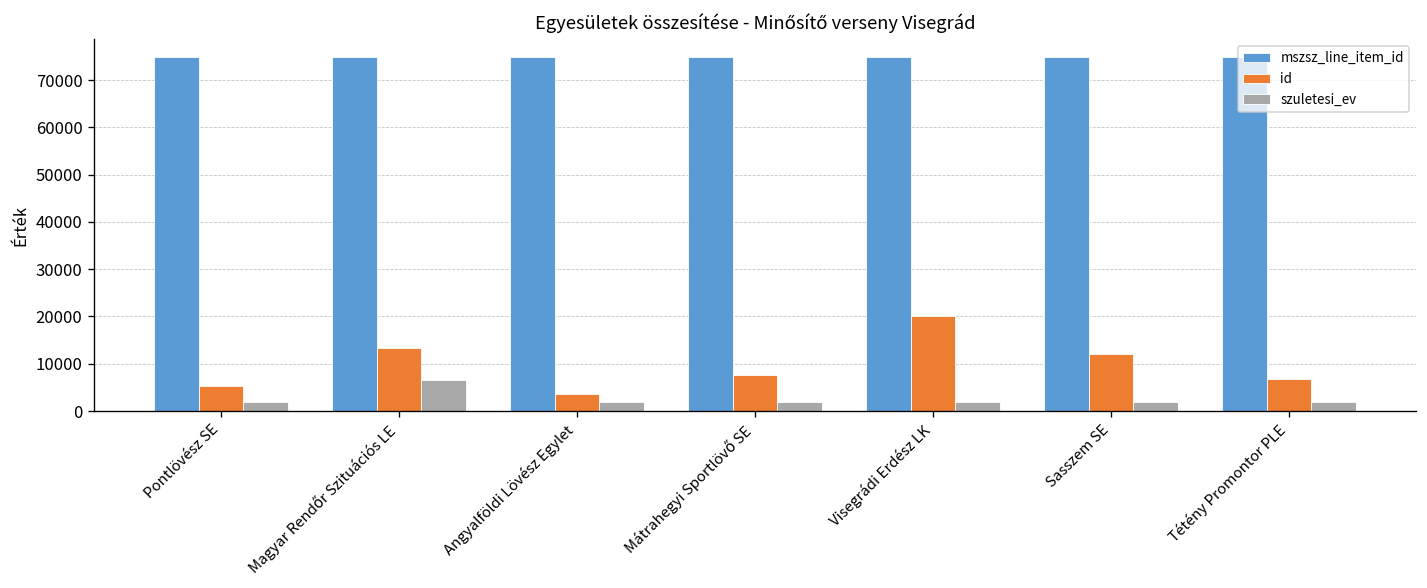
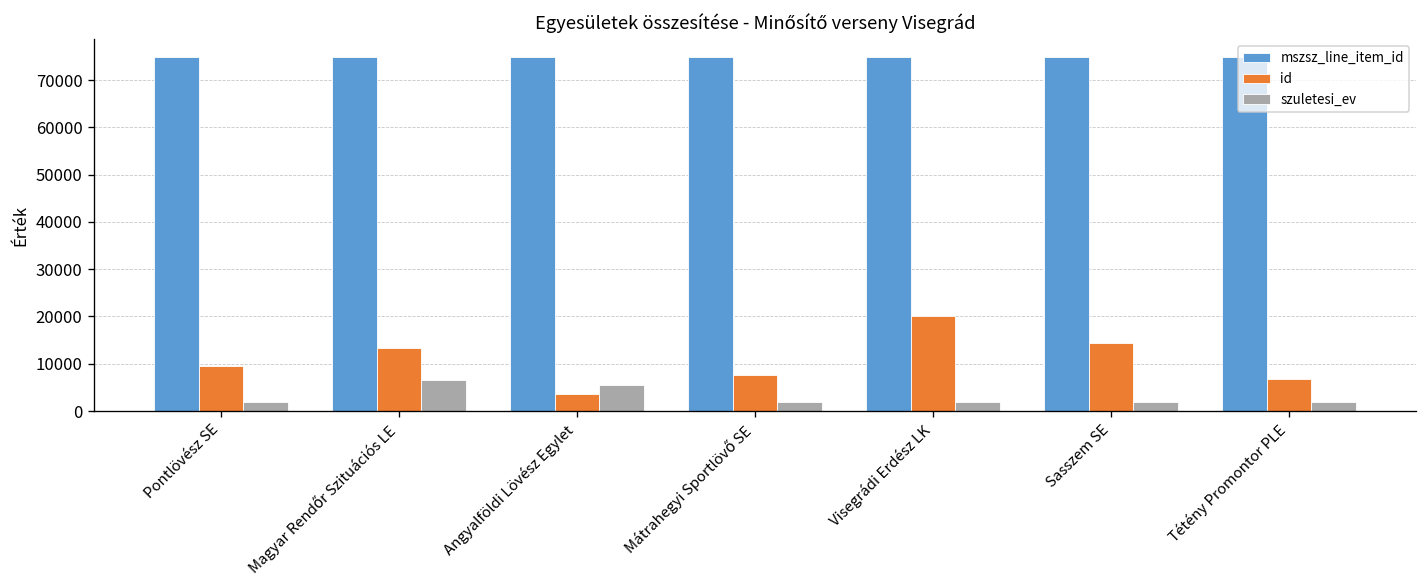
id, Pontlövész SE: 5000 -> 10000
szuletesi_ev, Angyalföldi Lövész Egylet: 2000 -> 6000
id, Sasszem SE: 12000 -> 14000
